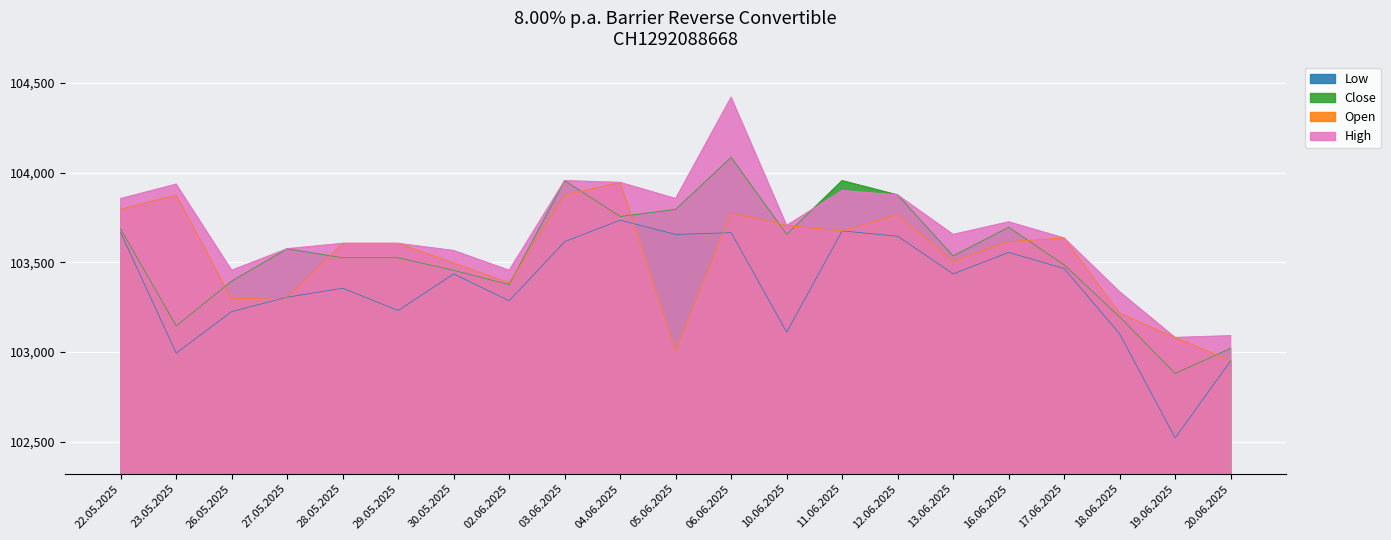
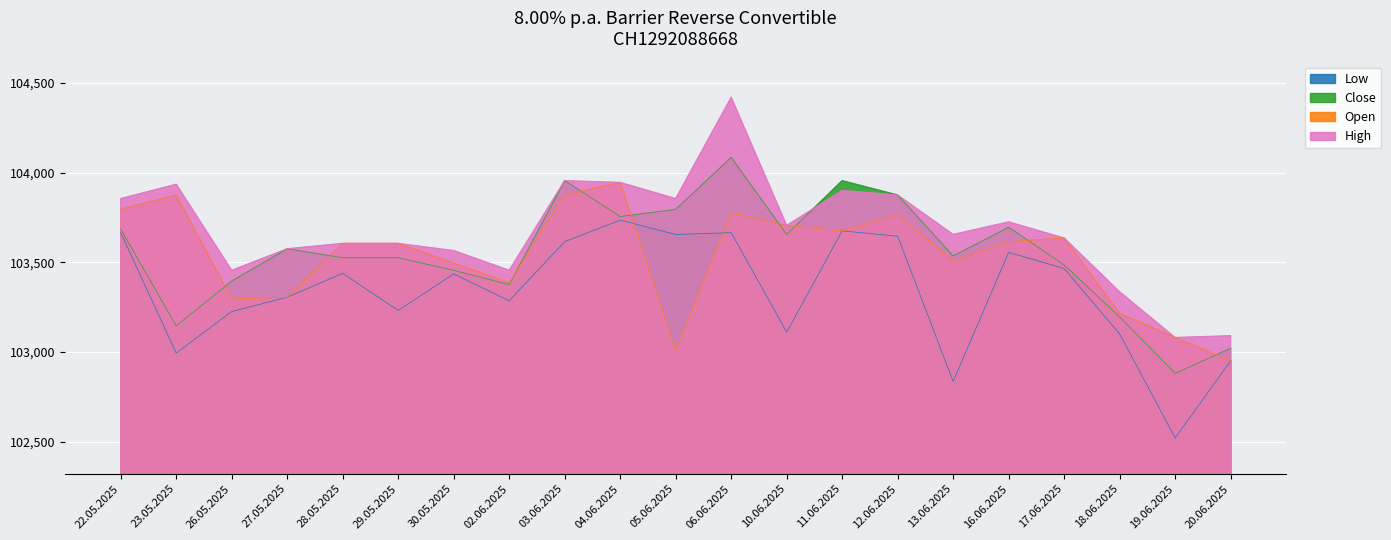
Low, 28.05.2025: 103,360 -> 103,440
Low, 13.06.2025: 103,440 -> 102,840
